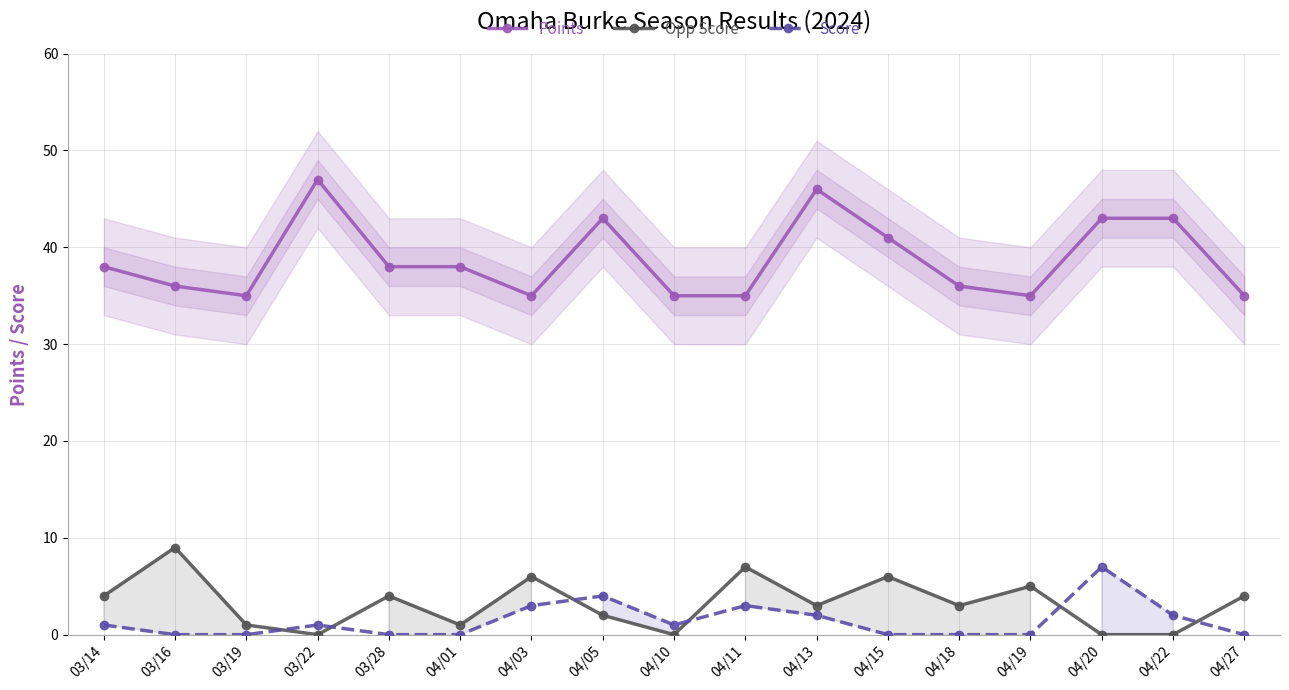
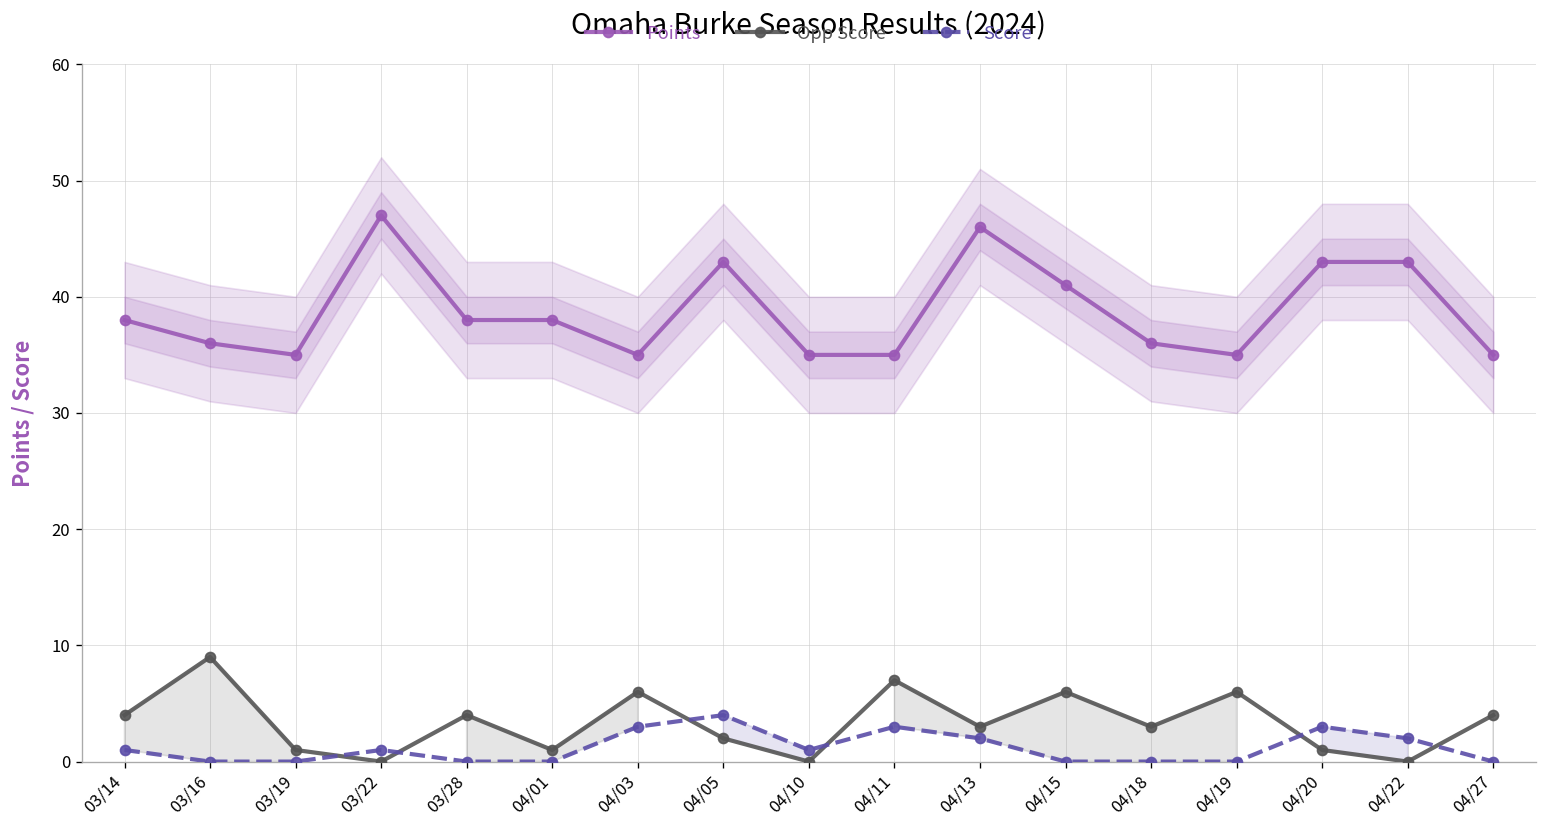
Opp Score, 04/19: 5 -> 6
Opp Score, 04/20: 0 -> 1
Score, 04/20: 7 -> 3
